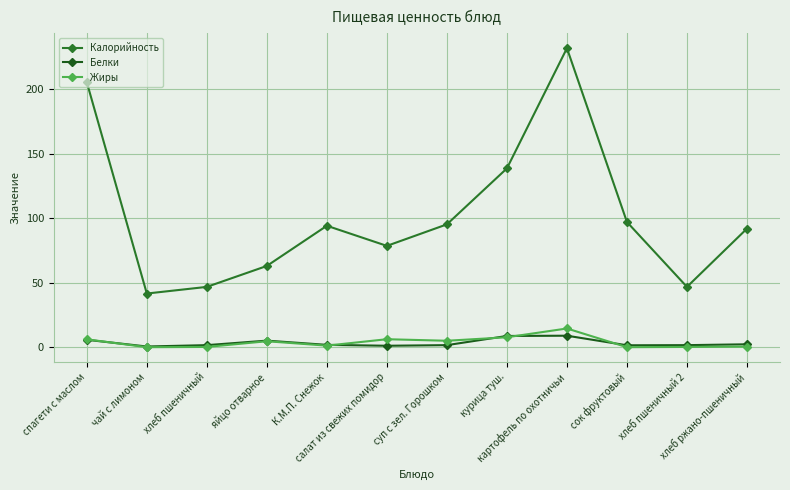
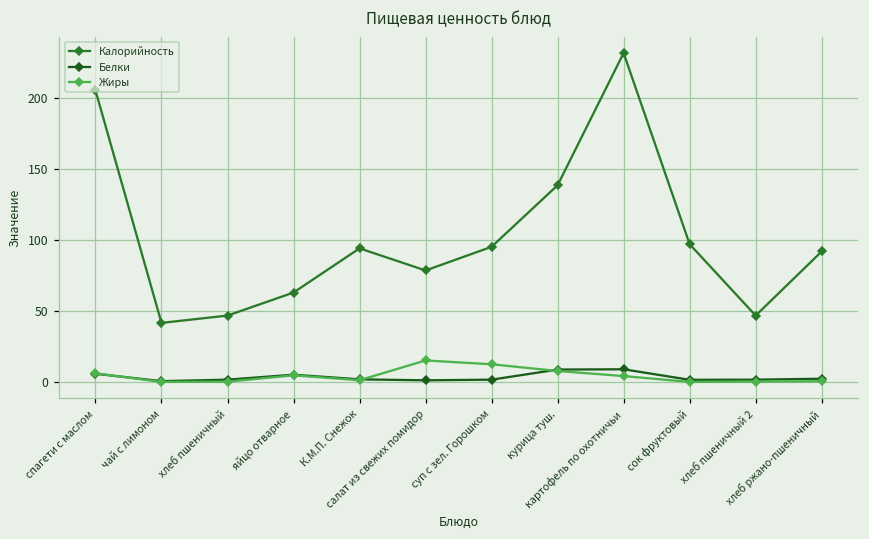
Жиры, салат из свежих помидор: 6 -> 15
Жиры, суп с зел. Горошком: 5 -> 12
Жиры, картофель по охотничьи: 15 -> 4
